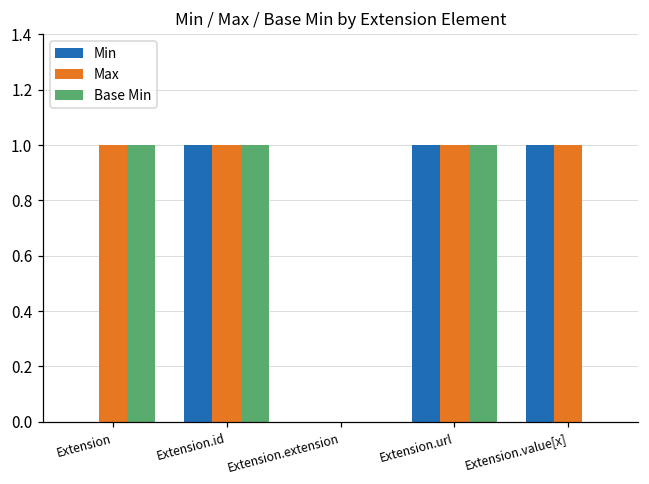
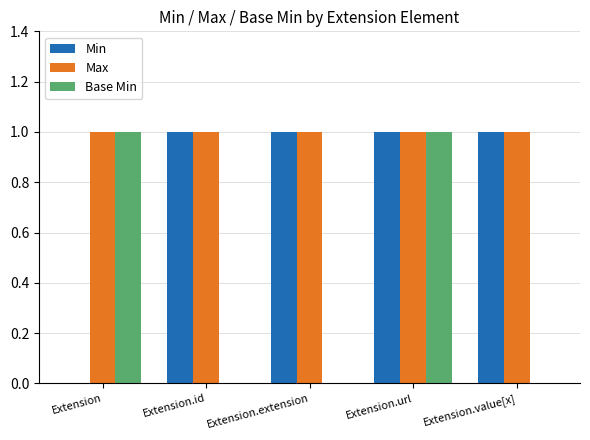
Base Min, Extension.id: 1 -> 0
Min, Extension.extension: 0 -> 1
Max, Extension.extension: 0 -> 1
